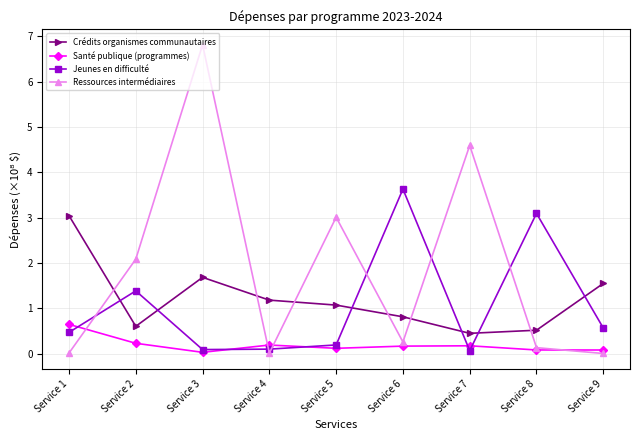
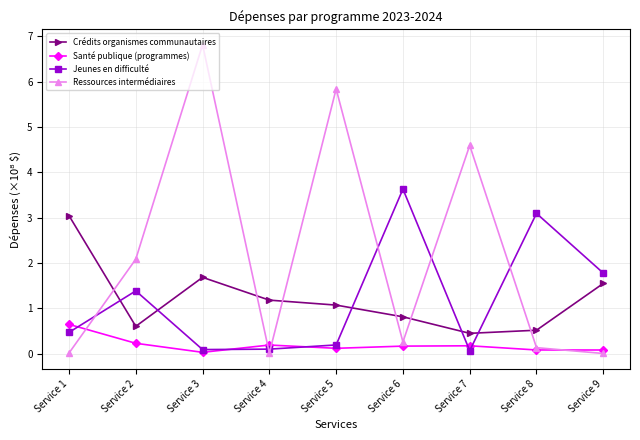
Ressources intermédiaires, Service 5: 3.0 -> 5.8
Jeunes en difficulté, Service 9: 0.6 -> 1.8
